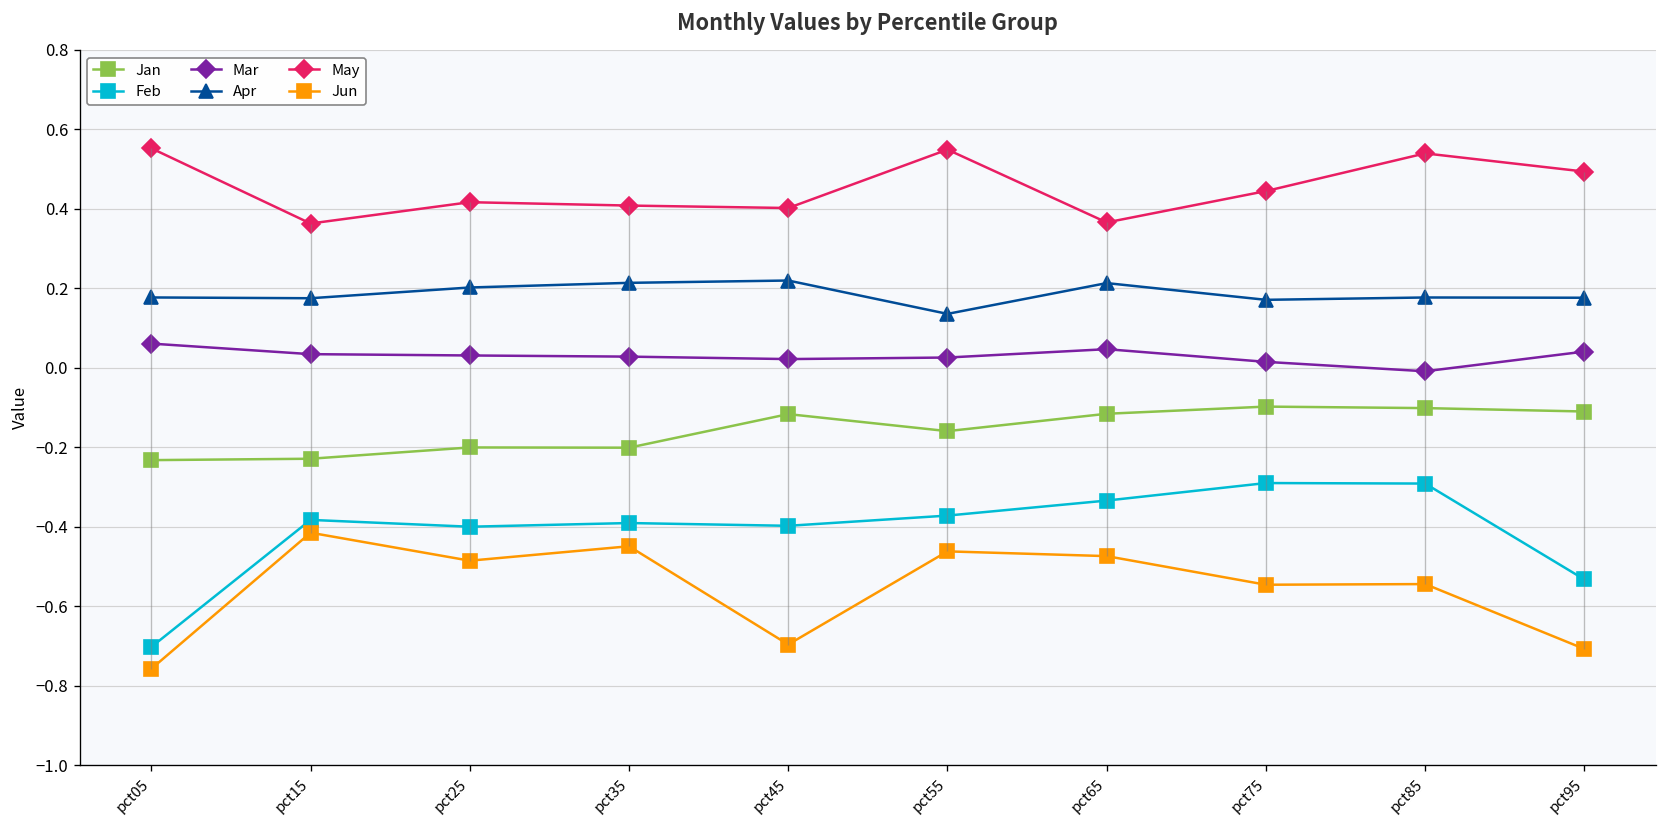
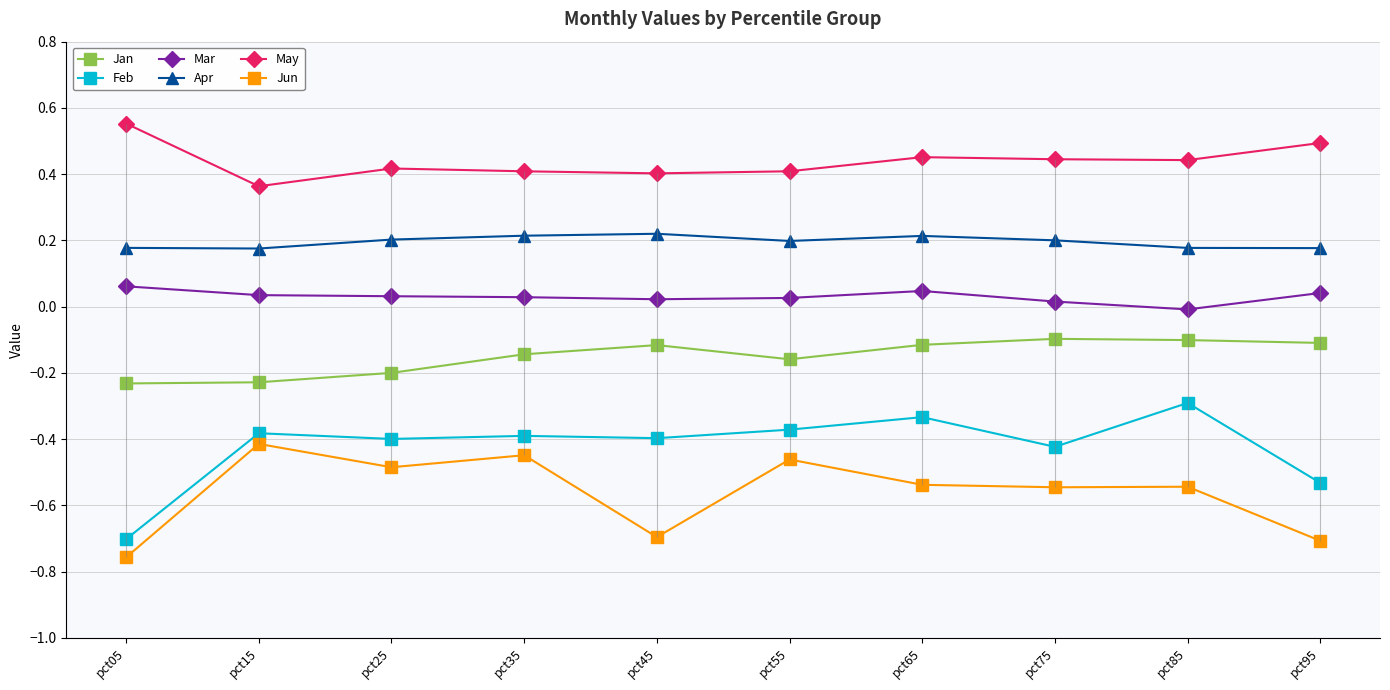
Jan, pct35: -0.20 -> -0.14
Apr, pct55: 0.14 -> 0.20
May, pct55: 0.55 -> 0.41
May, pct65: 0.37 -> 0.45
Jun, pct65: -0.47 -> -0.54
Feb, pct75: -0.29 -> -0.42
Apr, pct75: 0.17 -> 0.20
May, pct85: 0.54 -> 0.44
